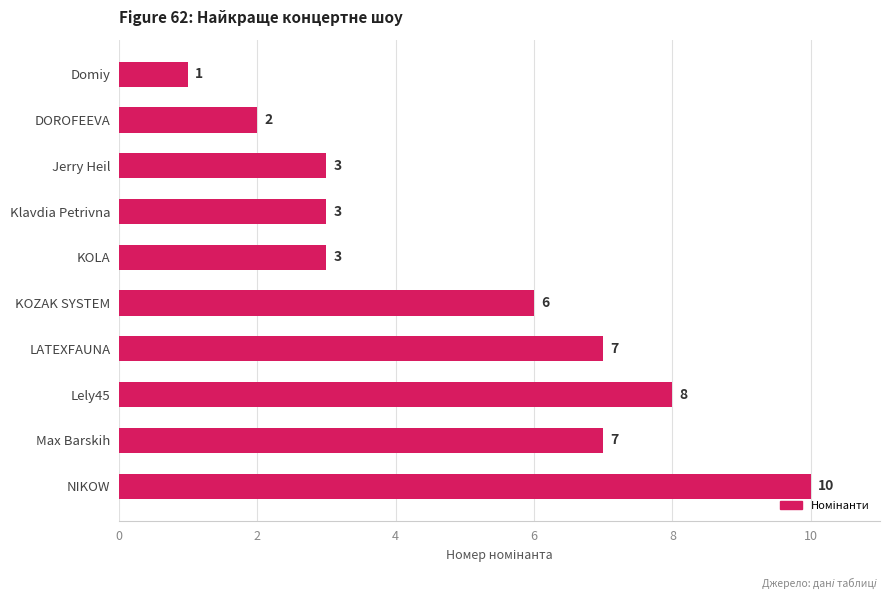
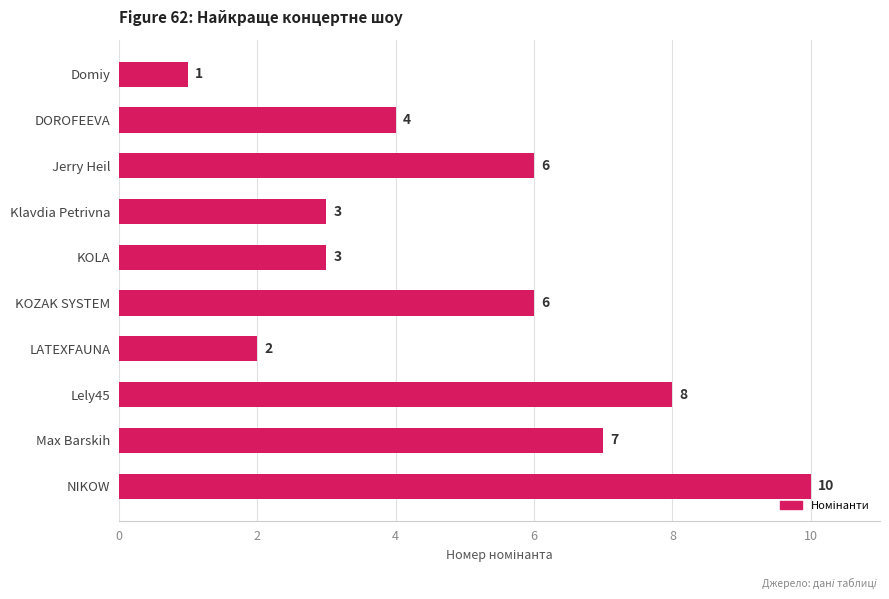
DOROFEEVA: 2 -> 4
Jerry Heil: 3 -> 6
LATEXFAUNA: 7 -> 2
